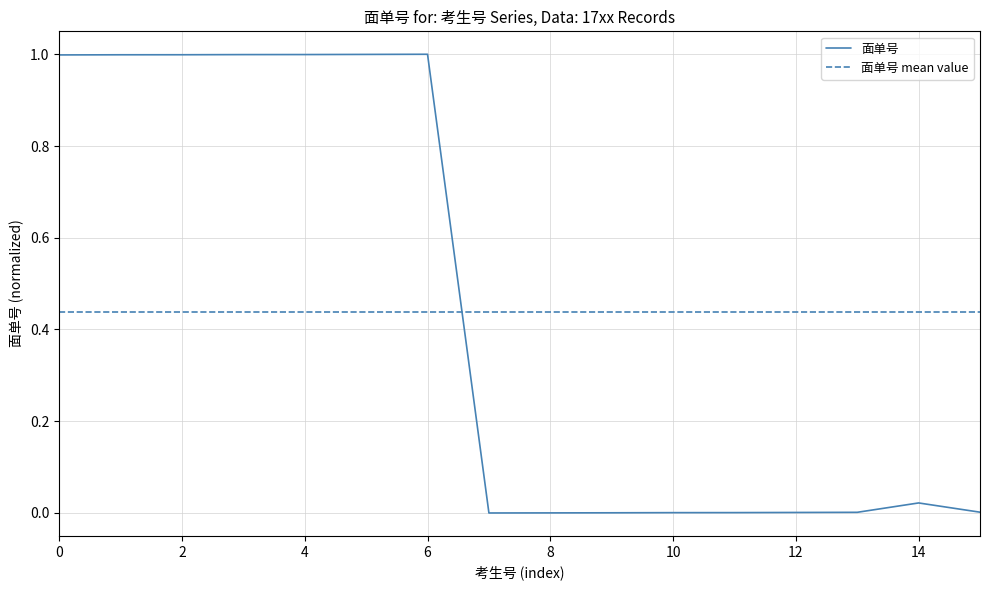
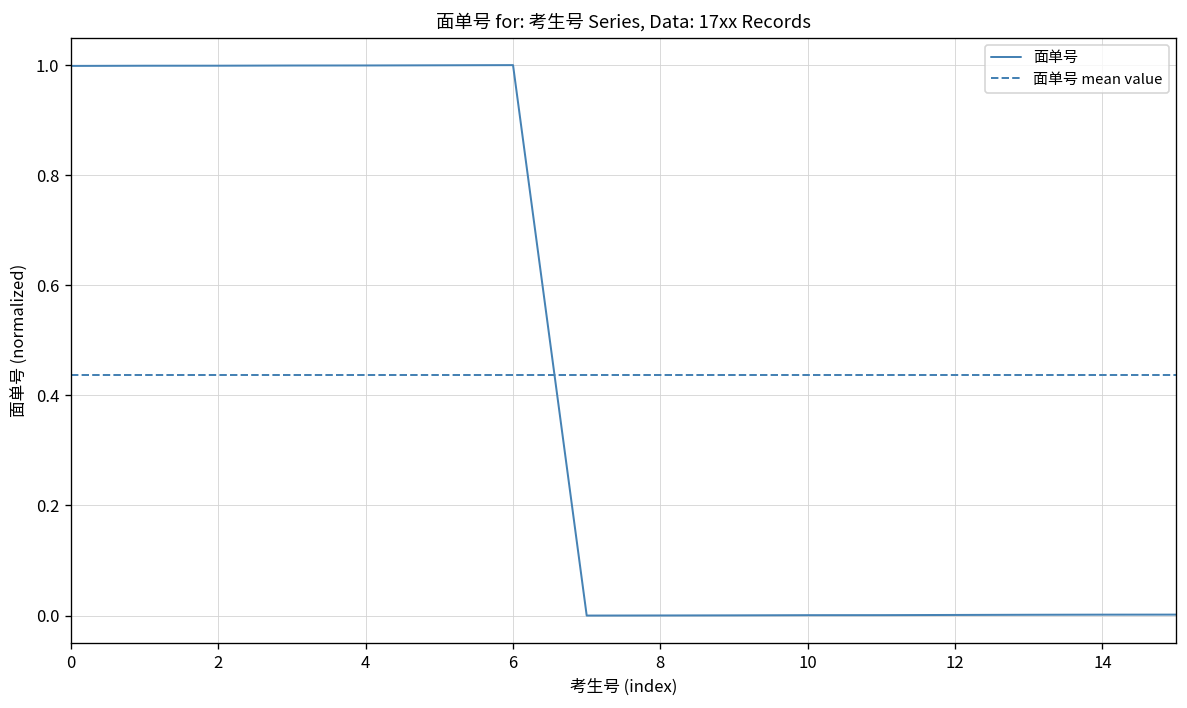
14: 0.02 -> 0.00
